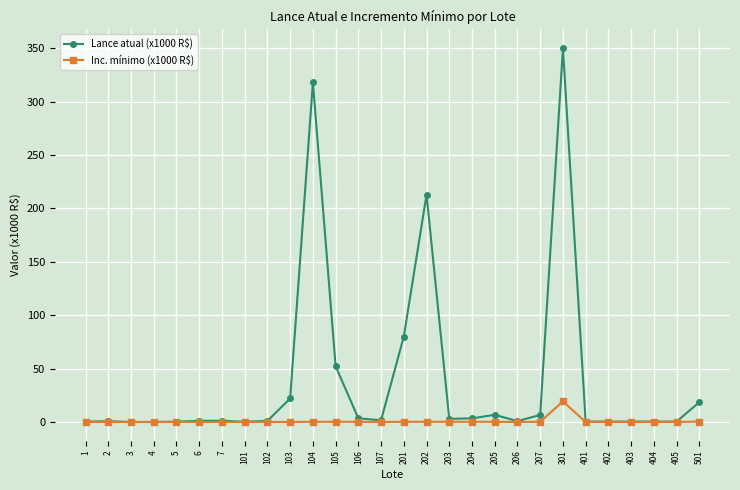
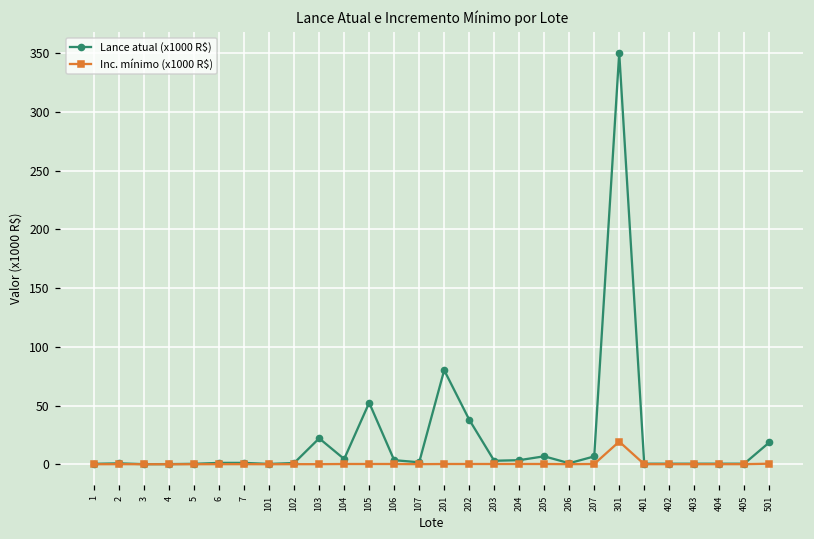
Lance atual (x1000 R$), 104: 318 -> 5
Lance atual (x1000 R$), 202: 213 -> 38
